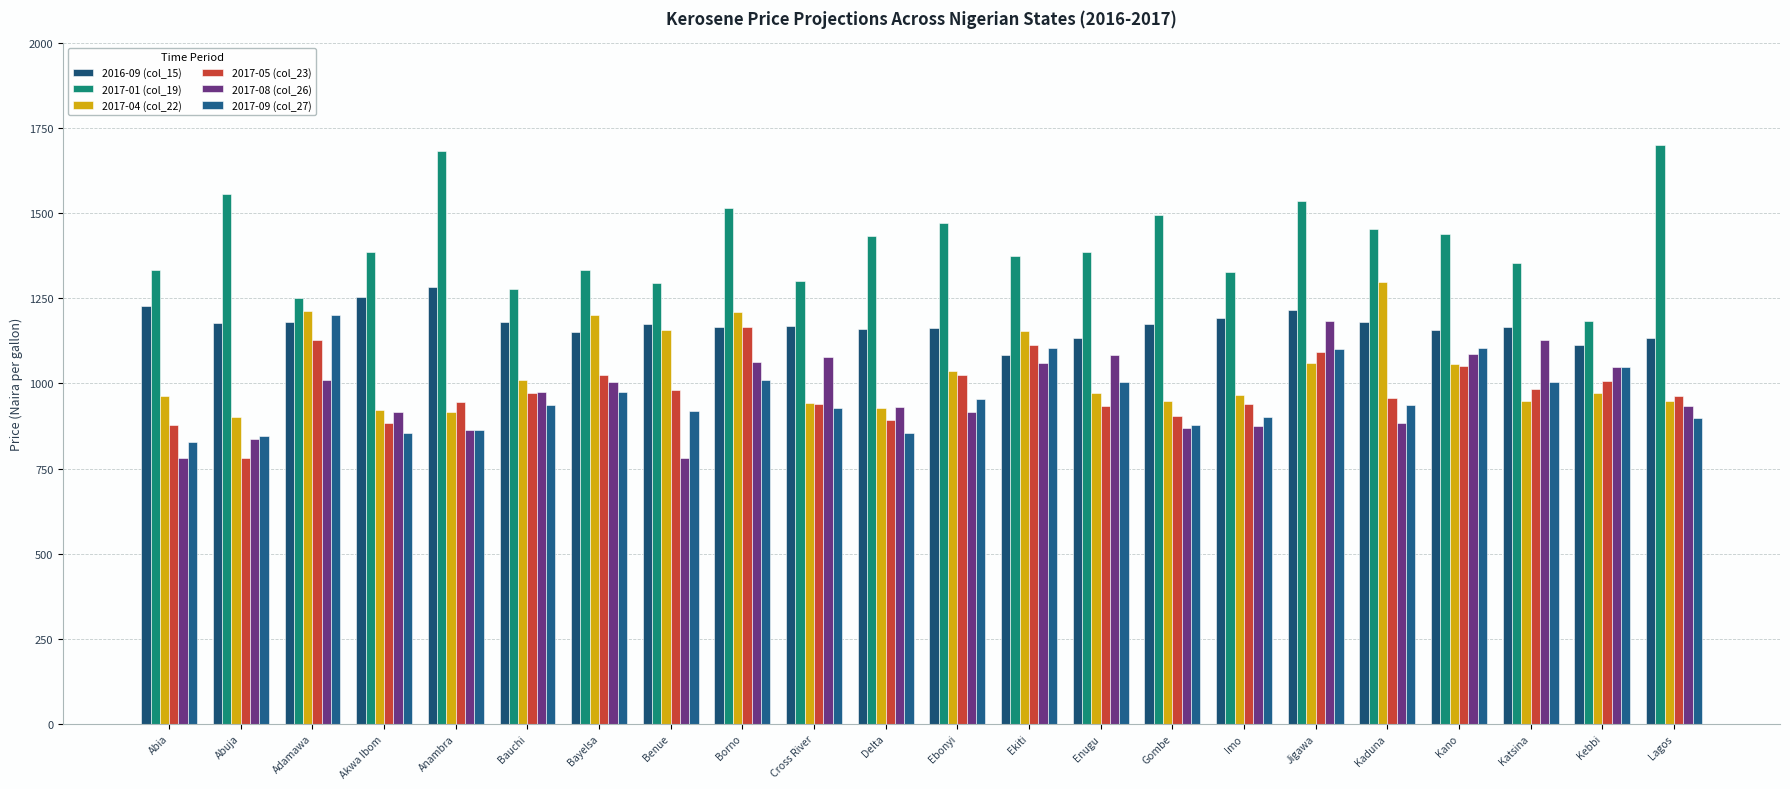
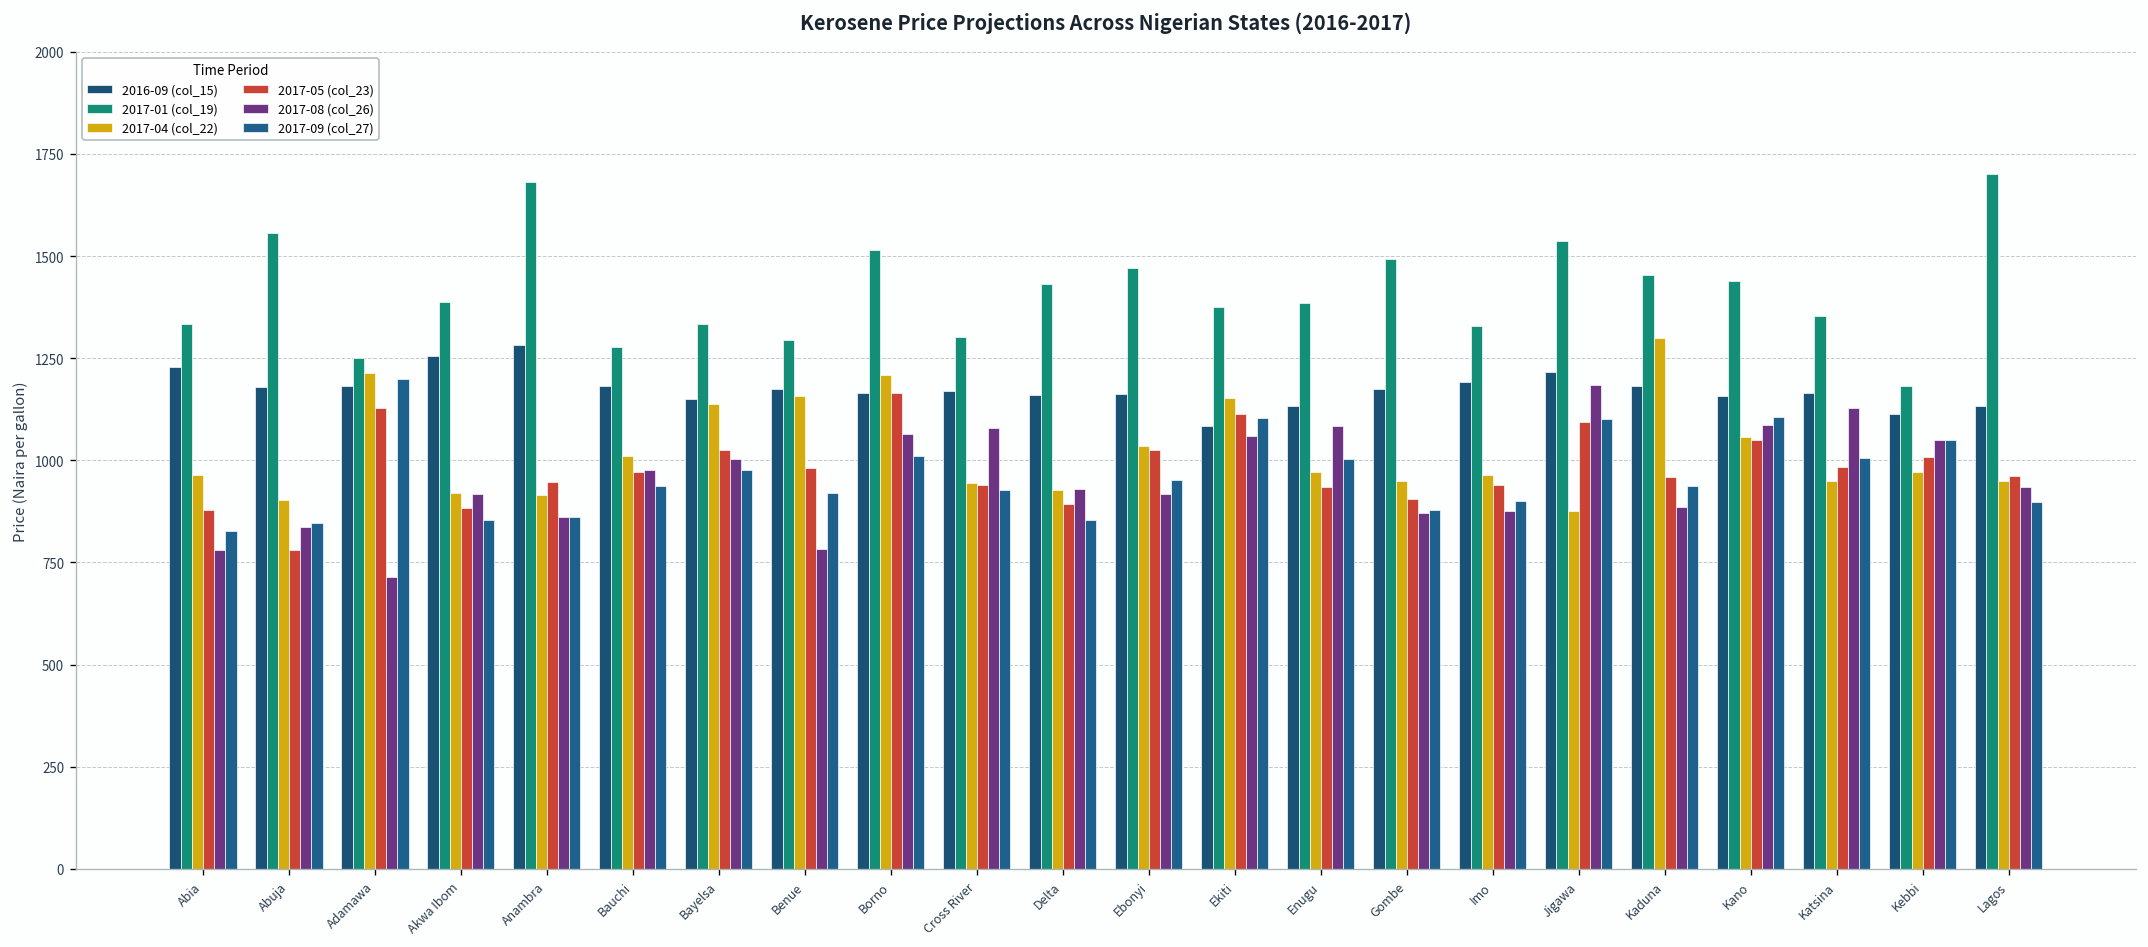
2017-08 (col_26), Adamawa: 1010 -> 710
2017-04 (col_22), Bayelsa: 1200 -> 1140
2017-04 (col_22), Jigawa: 1060 -> 880
